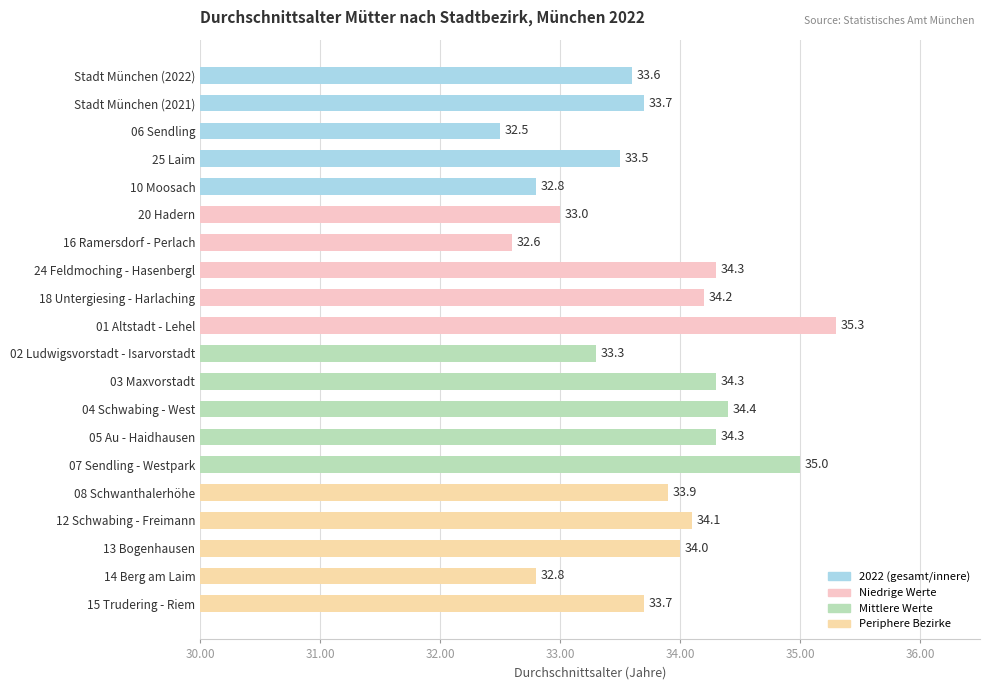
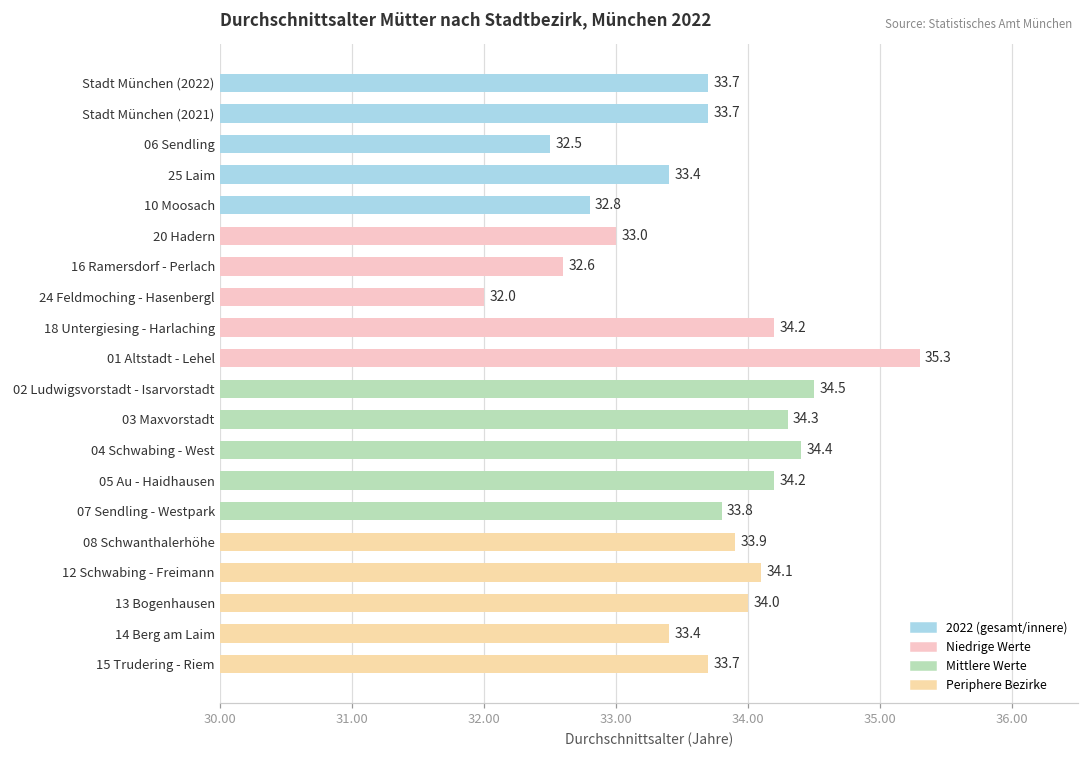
Stadt München (2022): 33.6 -> 33.7
25 Laim: 33.5 -> 33.4
24 Feldmoching - Hasenbergl: 34.3 -> 32.0
02 Ludwigsvorstadt - Isarvorstadt: 33.3 -> 34.5
05 Au - Haidhausen: 34.3 -> 34.2
07 Sendling - Westpark: 35.0 -> 33.8
14 Berg am Laim: 32.8 -> 33.4
